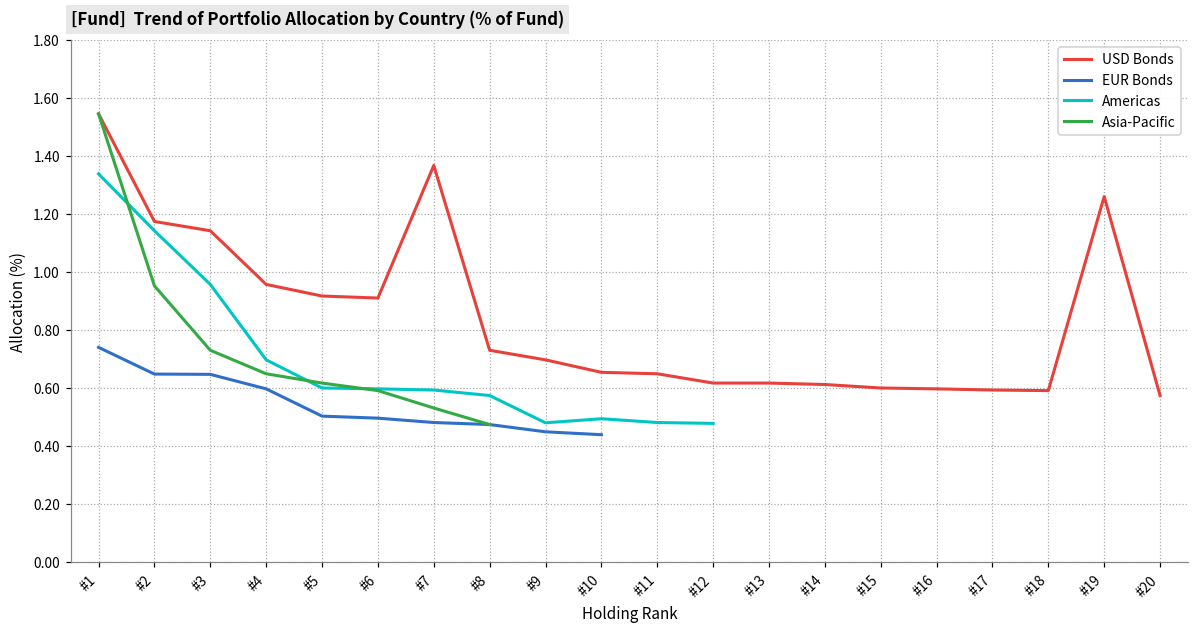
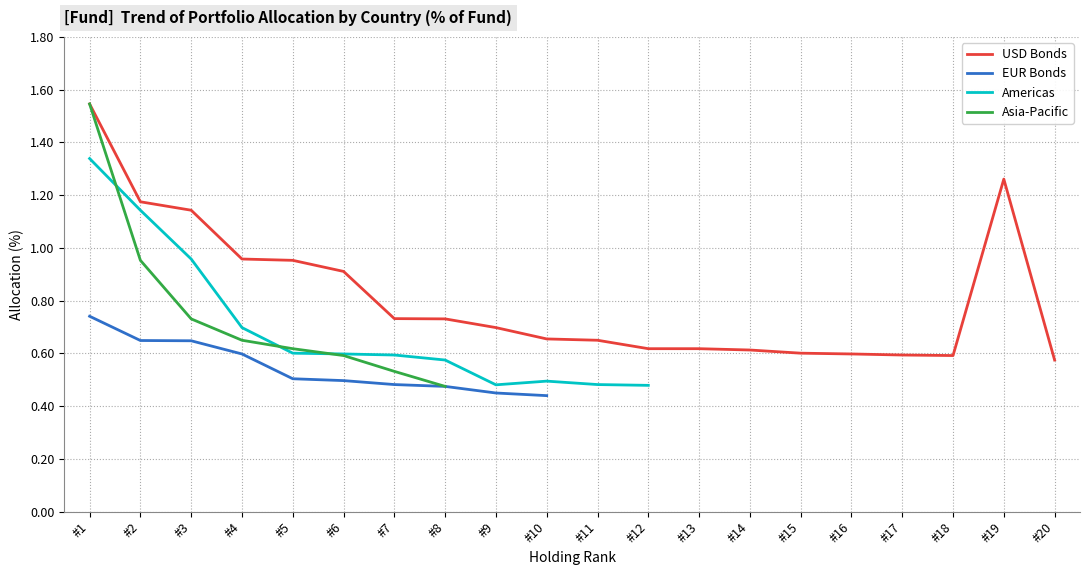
USD Bonds, #5: 0.92 -> 0.95
USD Bonds, #7: 1.37 -> 0.73
